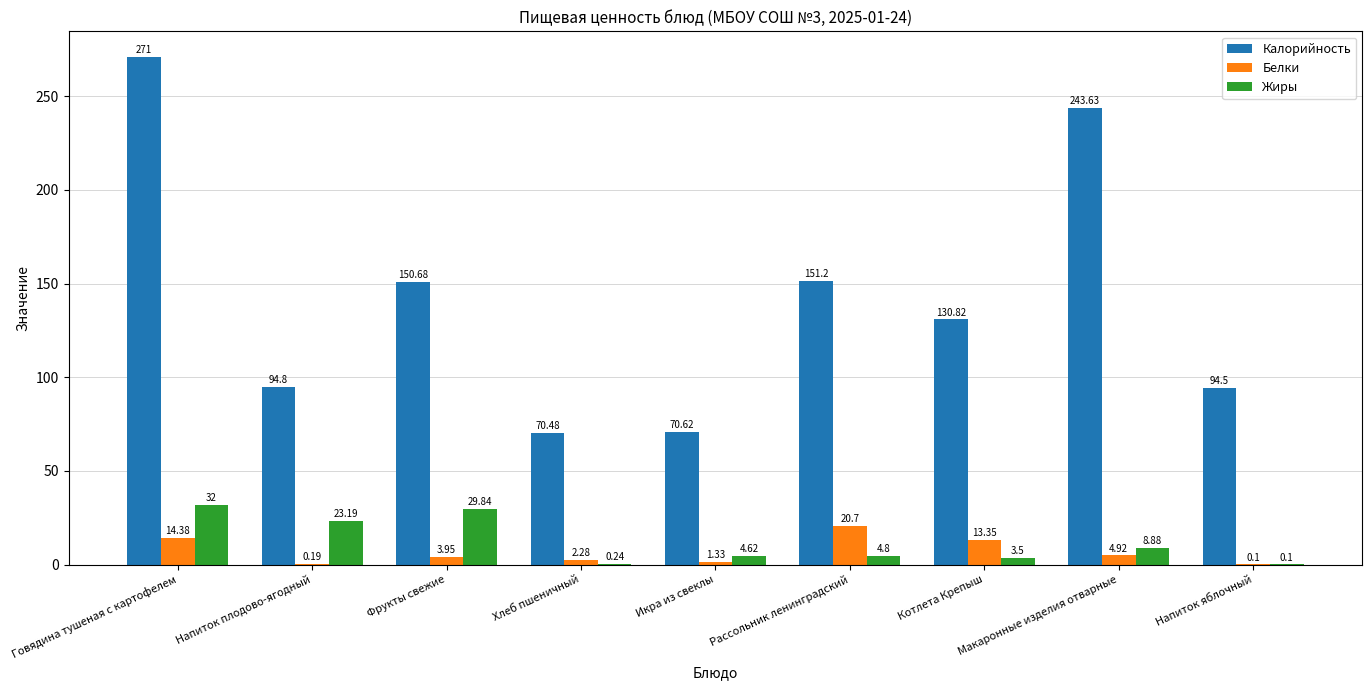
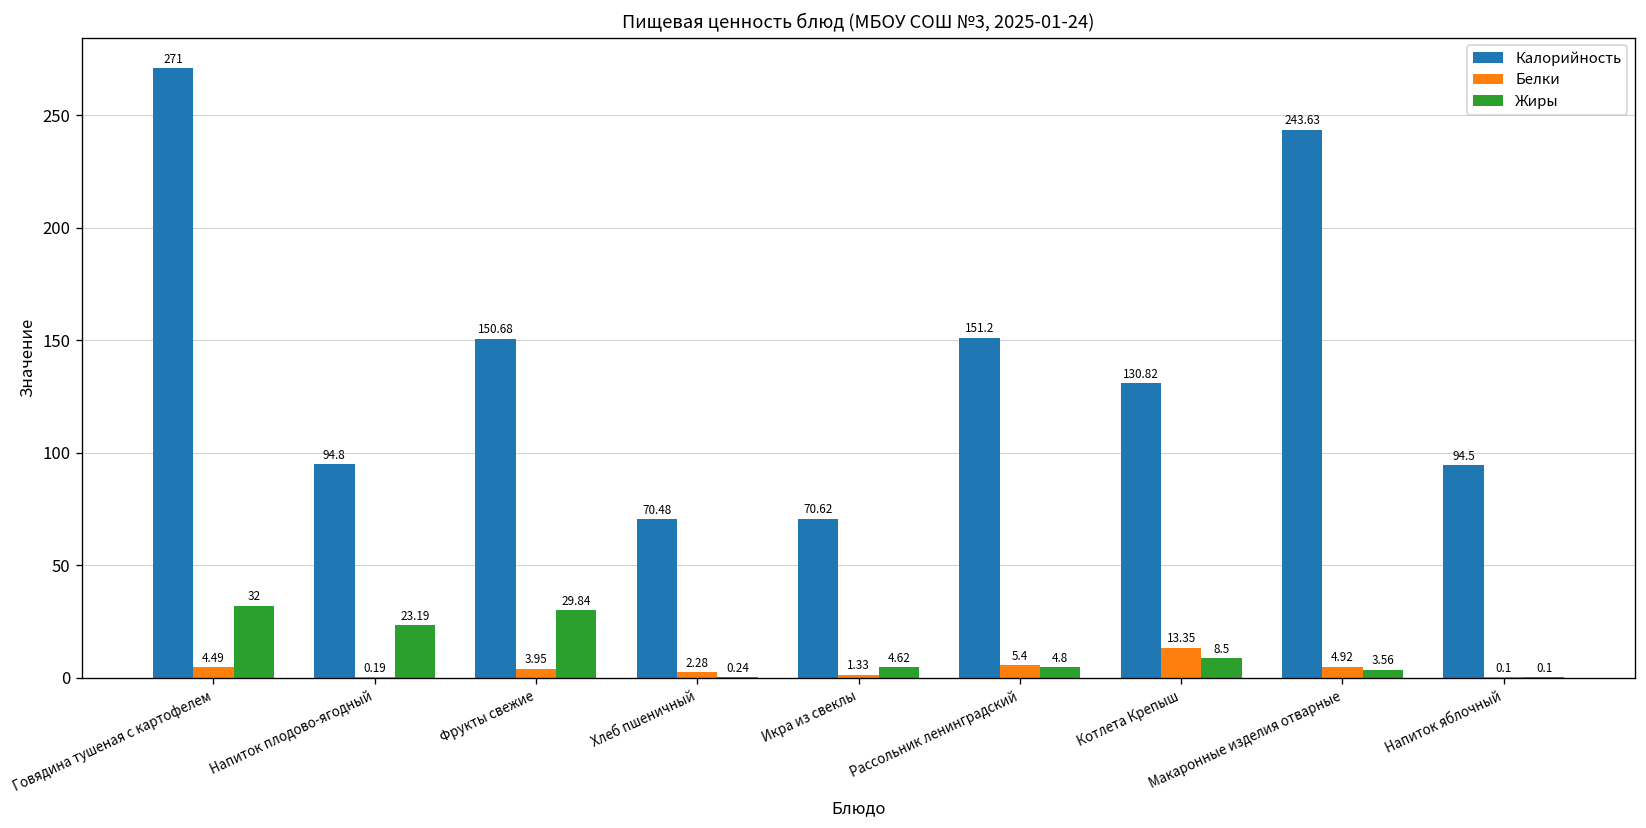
Белки, Говядина тушеная с картофелем: 14.38 -> 4.49
Белки, Рассольник ленинградский: 20.7 -> 5.4
Жиры, Котлета Крепыш: 3.5 -> 8.5
Жиры, Макаронные изделия отварные: 8.88 -> 3.56
